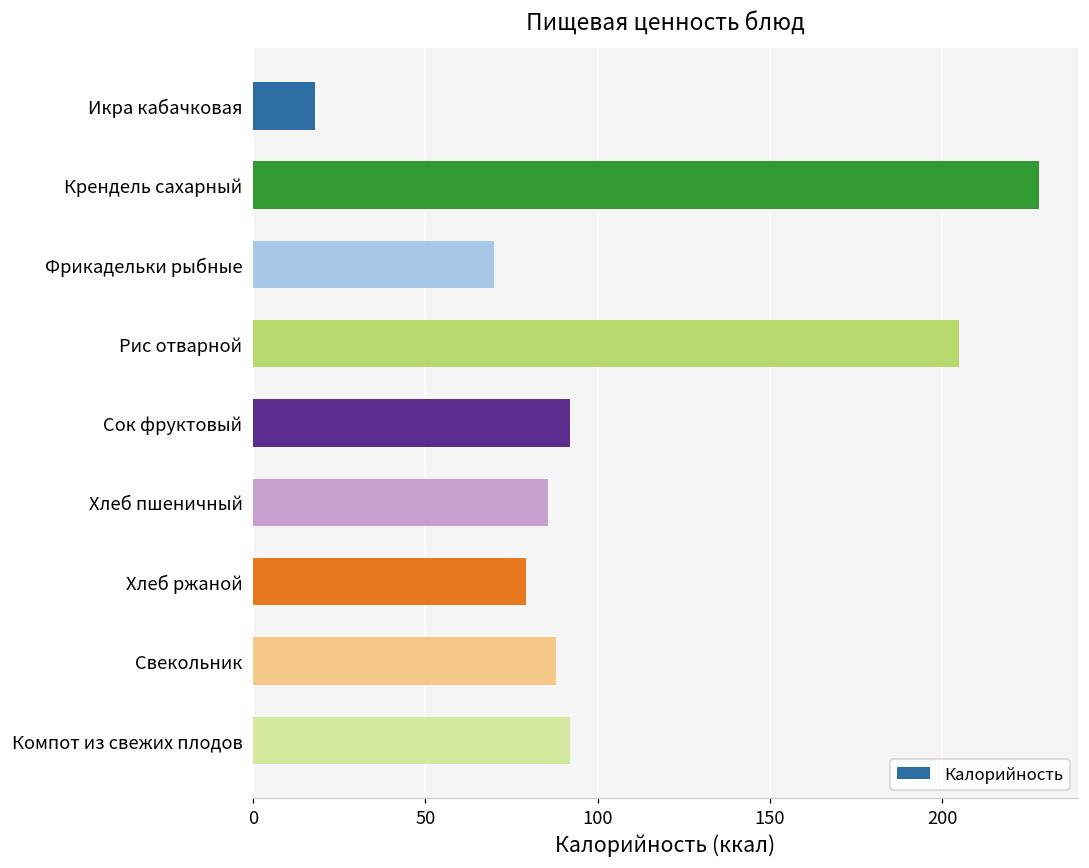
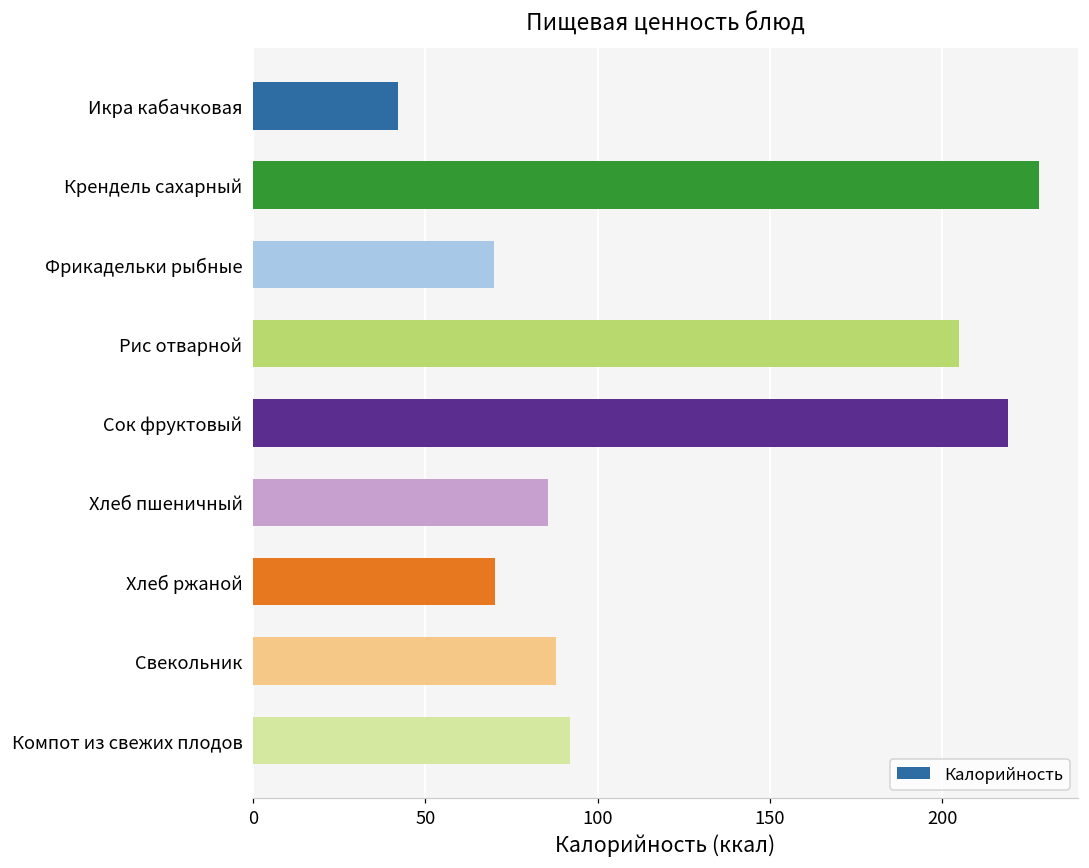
Икра кабачковая: 18 -> 42
Сок фруктовый: 92 -> 219
Хлеб ржаной: 79 -> 70
